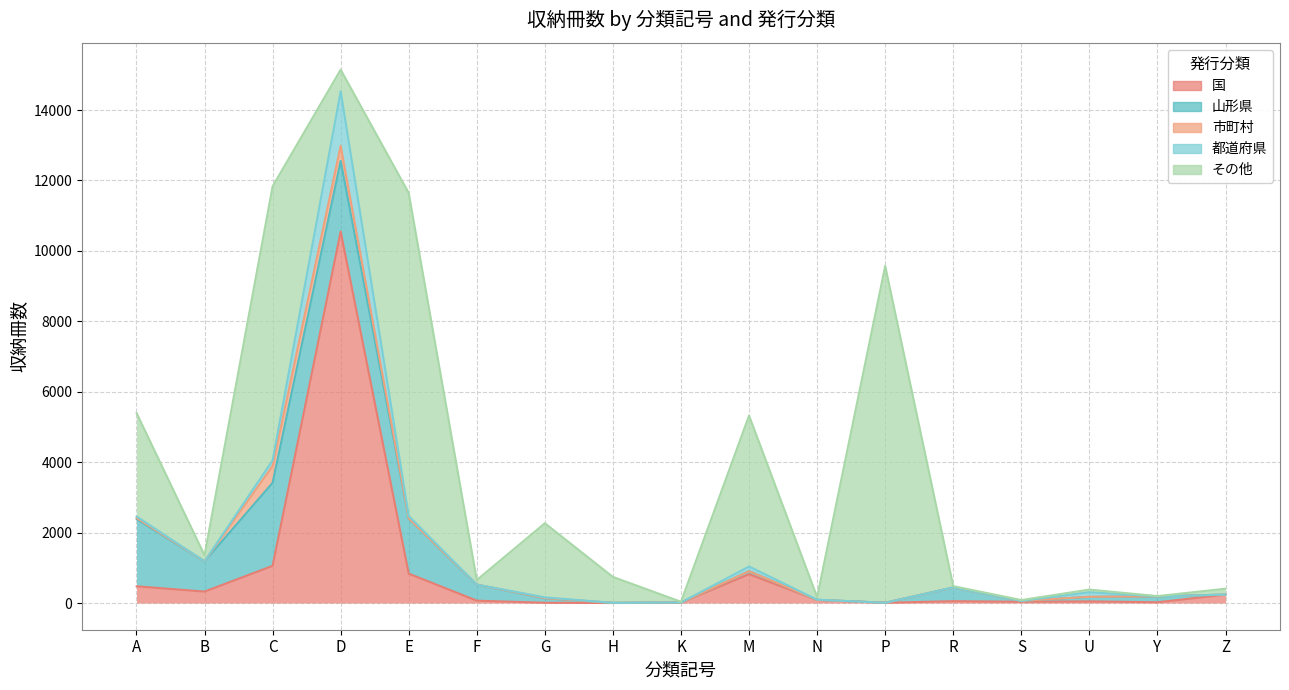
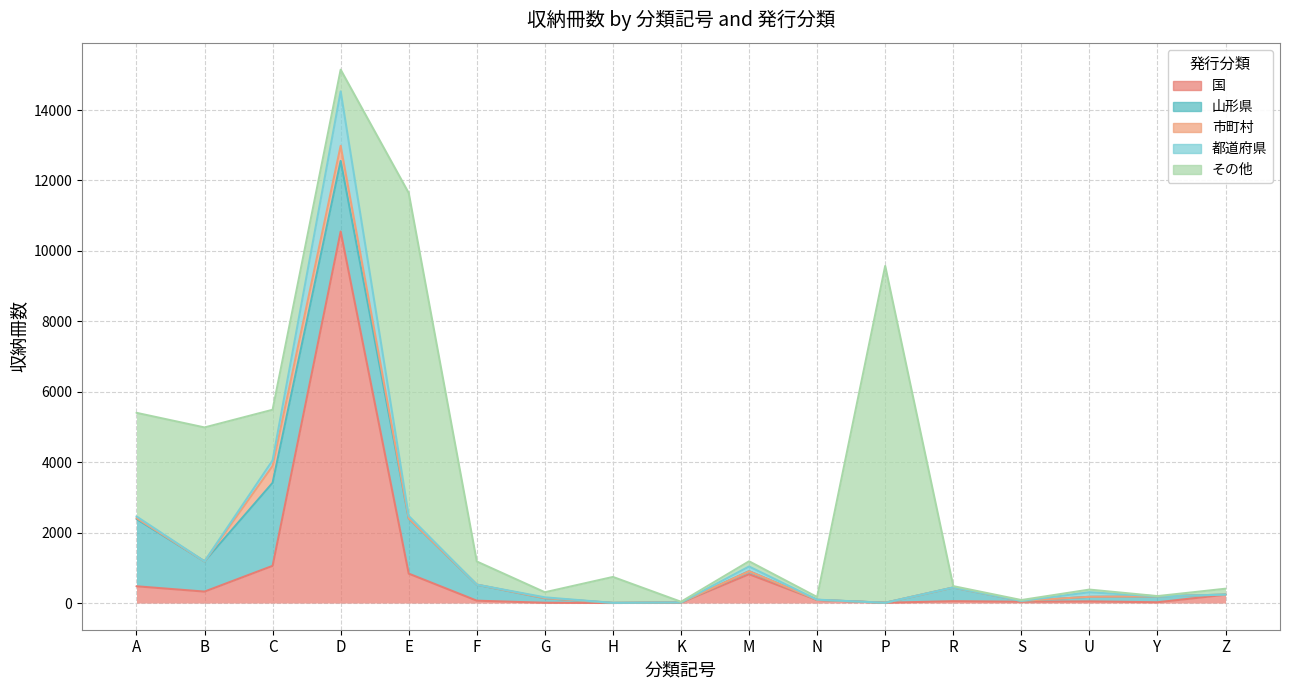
その他, B: 200 -> 3800
その他, C: 7800 -> 1400
その他, F: 100 -> 700
その他, G: 2100 -> 100
その他, M: 4300 -> 100
